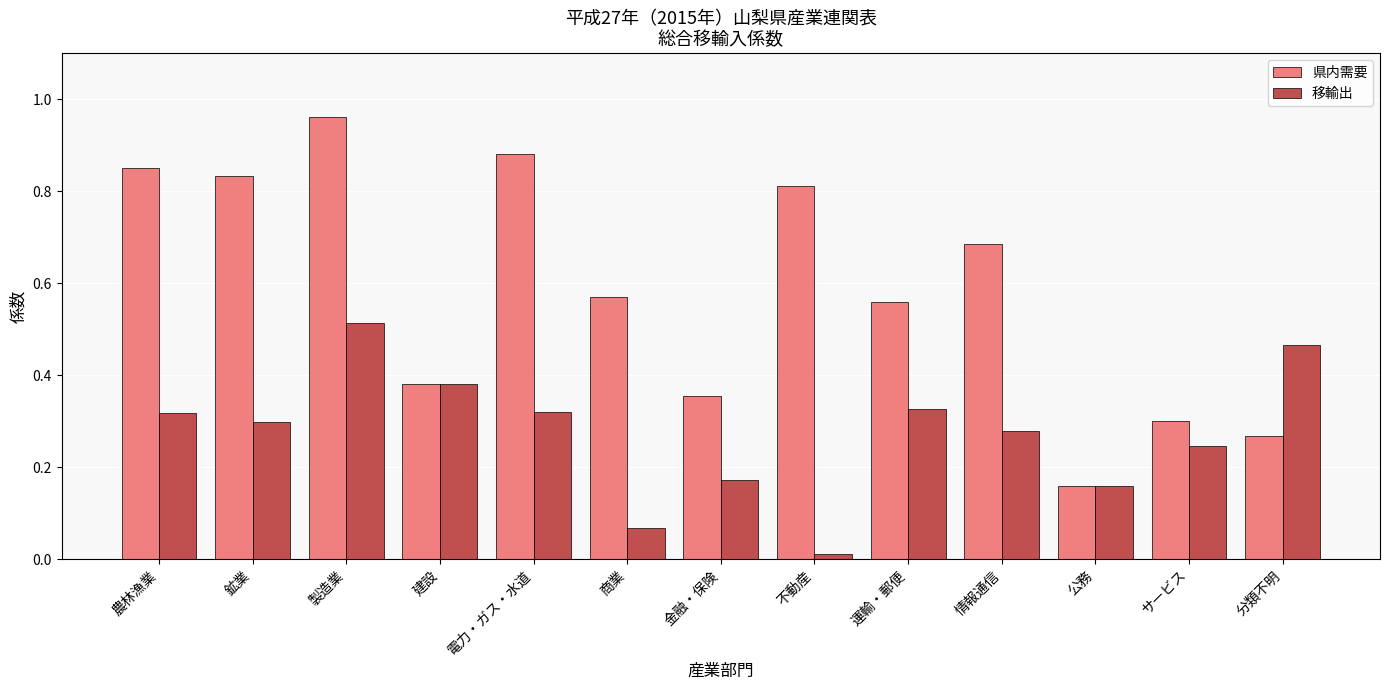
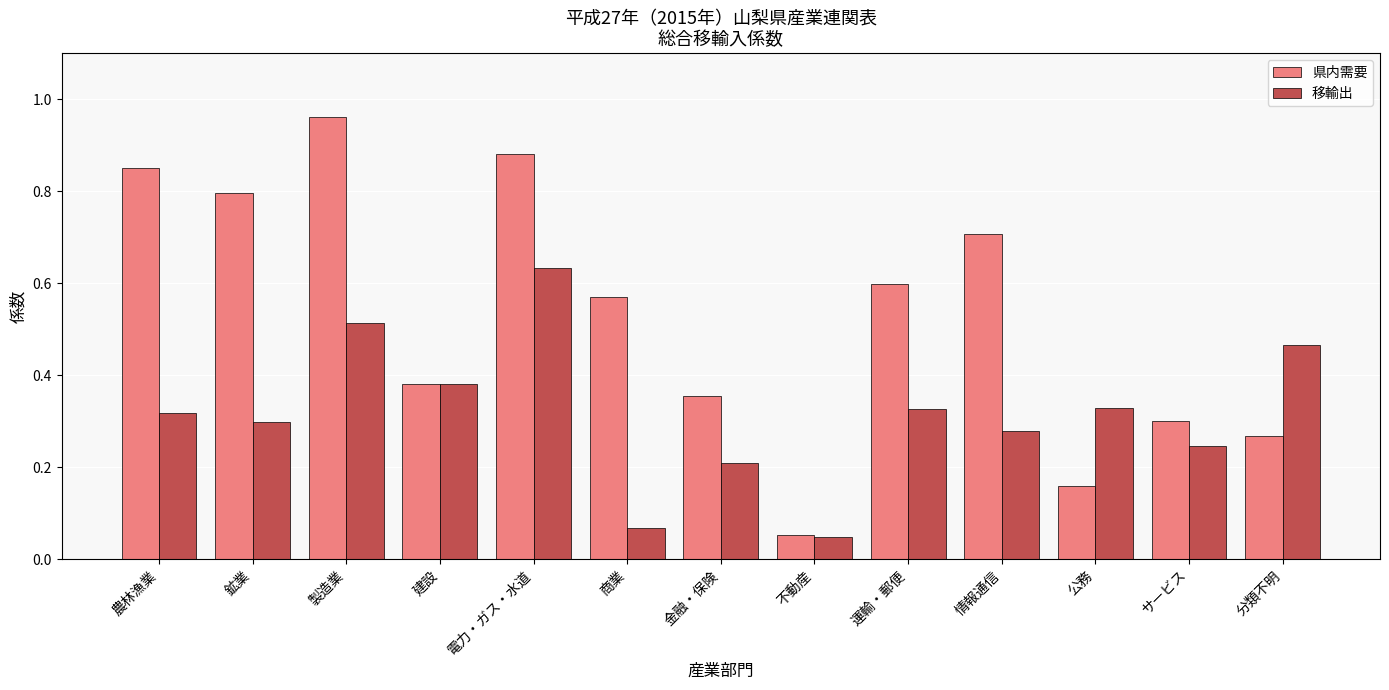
県内需要, 鉱業: 0.83 -> 0.80
移輸出, 電力・ガス・水道: 0.32 -> 0.63
移輸出, 金融・保険: 0.17 -> 0.21
県内需要, 不動産: 0.81 -> 0.05
移輸出, 不動産: 0.01 -> 0.05
県内需要, 運輸・郵便: 0.56 -> 0.60
県内需要, 情報通信: 0.68 -> 0.71
移輸出, 公務: 0.16 -> 0.33
